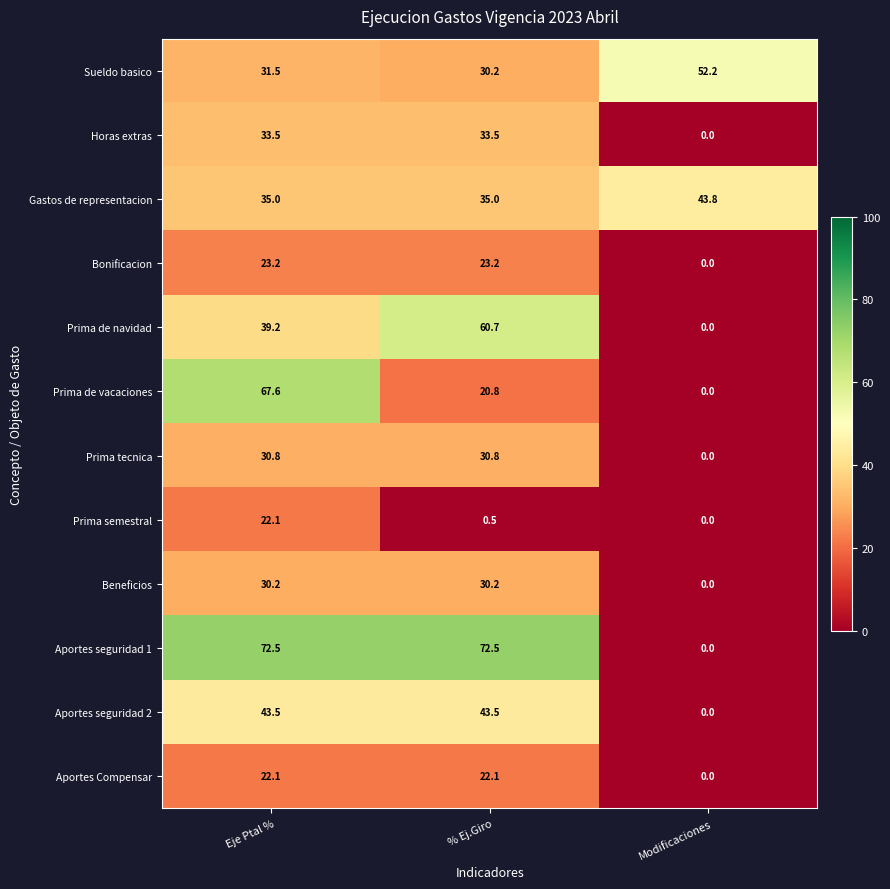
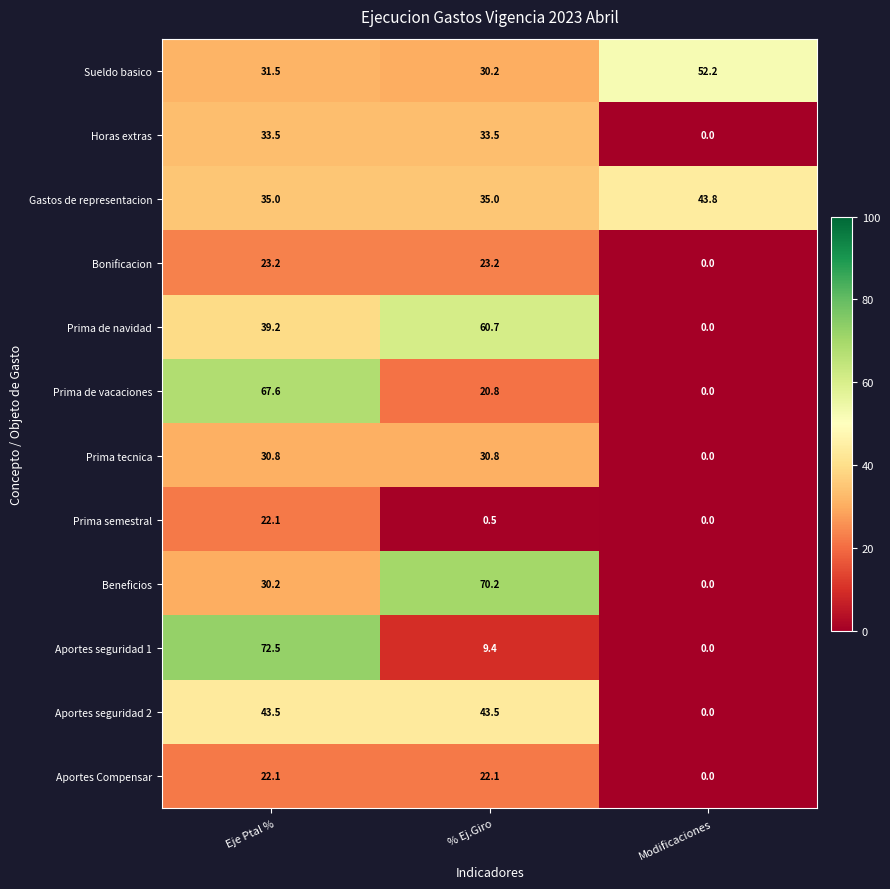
Beneficios, % Ej.Giro: 30.2 -> 70.2
Aportes seguridad 1, % Ej.Giro: 72.5 -> 9.4
